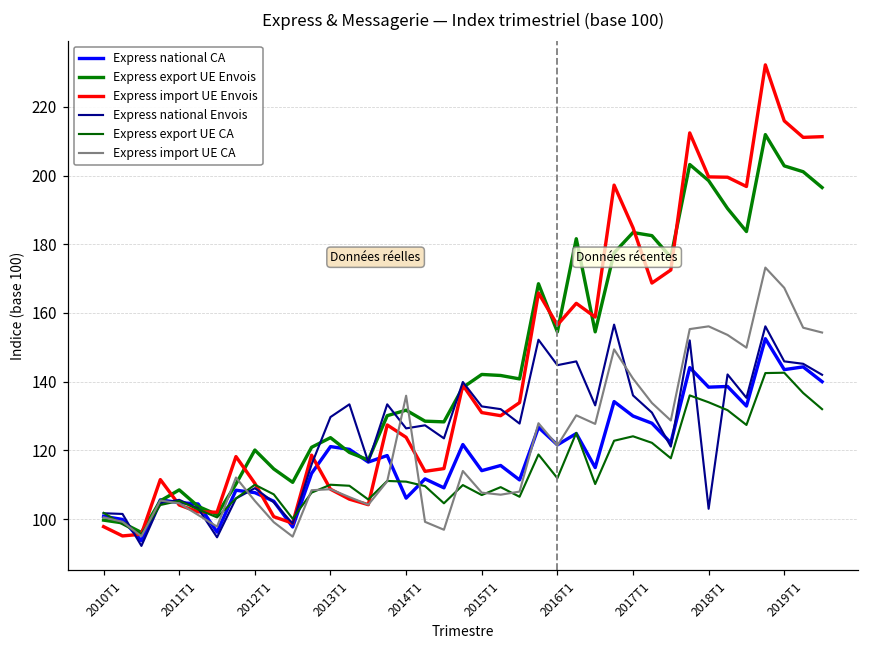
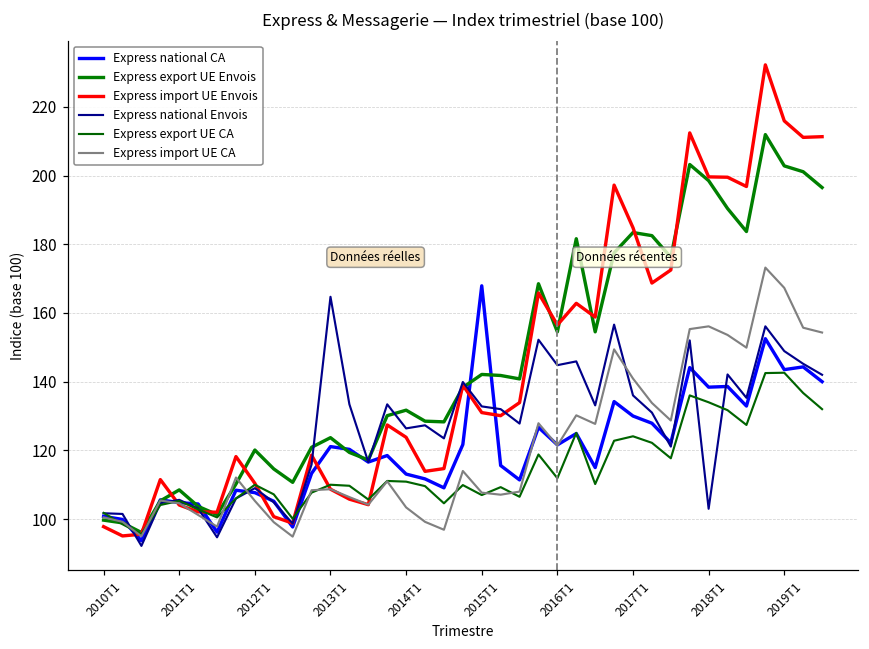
Express national Envois, 2013T1: 130 -> 165
Express national CA, 2014T1: 106 -> 113
Express import UE CA, 2014T1: 136 -> 103
Express national CA, 2015T1: 114 -> 168
Express national Envois, 2019T1: 146 -> 149
